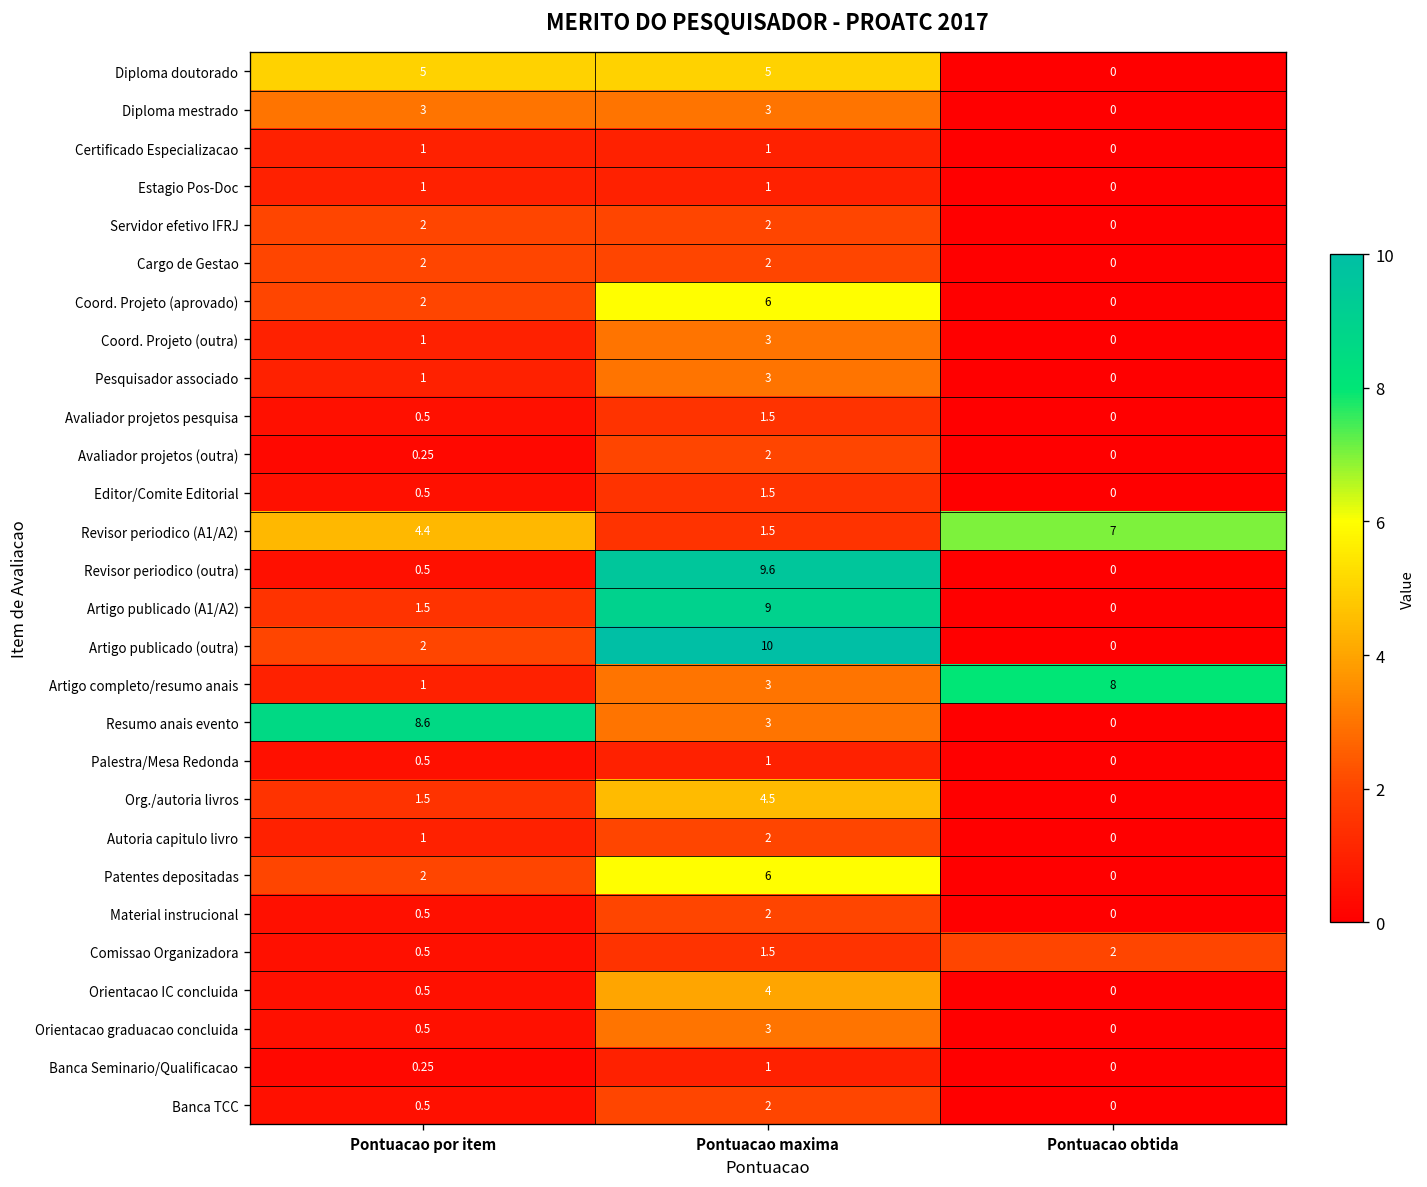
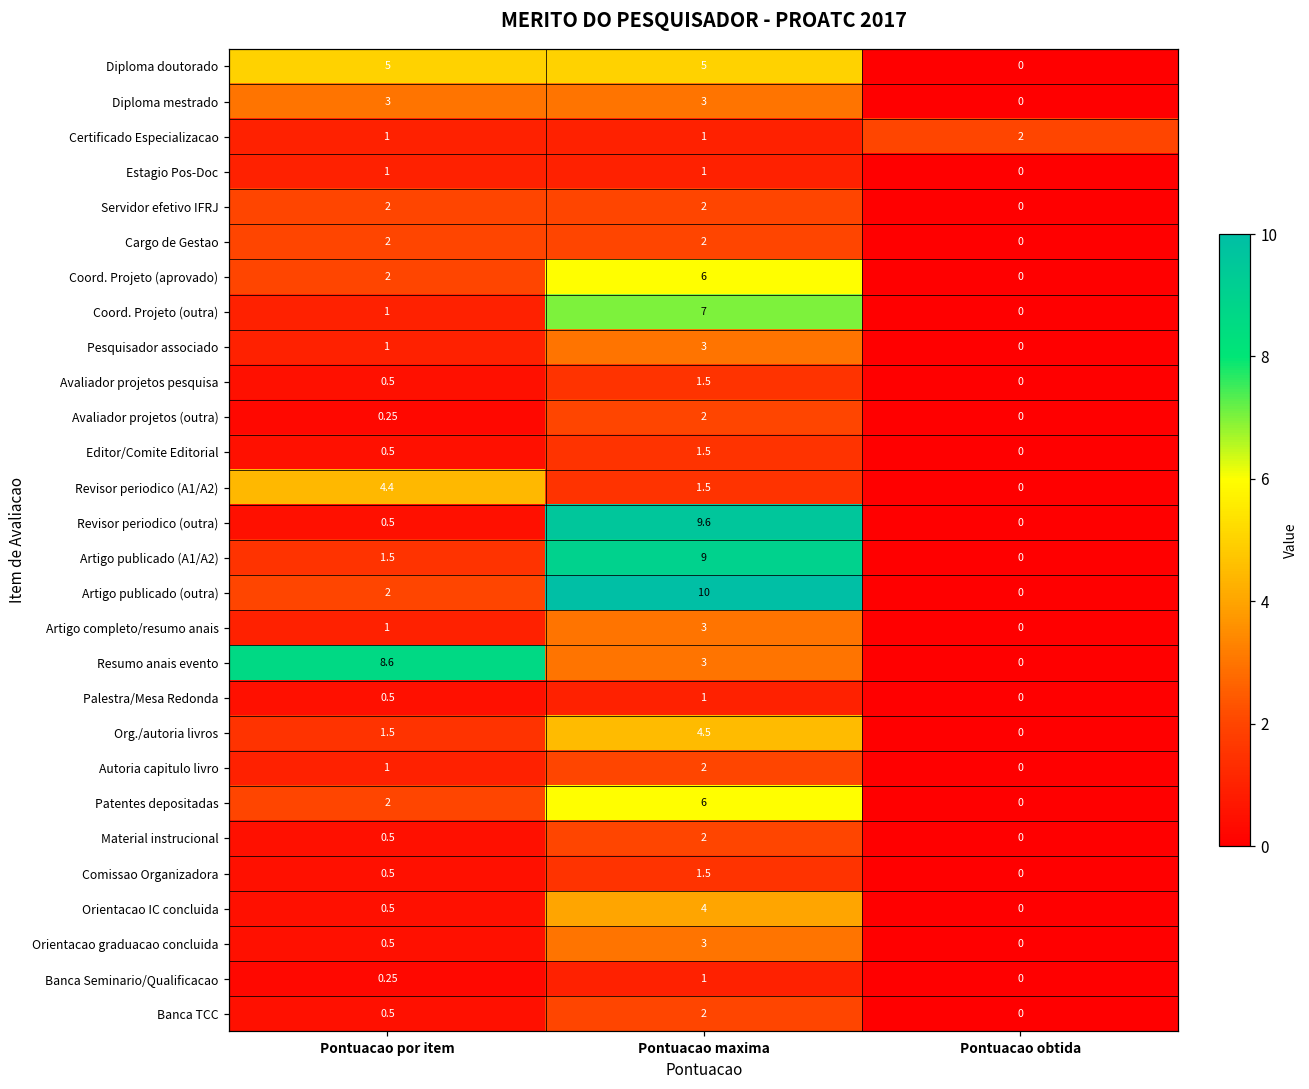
Certificado Especializacao, Pontuacao obtida: 0 -> 2
Coord. Projeto (outra), Pontuacao maxima: 3 -> 7
Revisor periodico (A1/A2), Pontuacao obtida: 7 -> 0
Artigo completo/resumo anais, Pontuacao obtida: 8 -> 0
Comissao Organizadora, Pontuacao obtida: 2 -> 0
